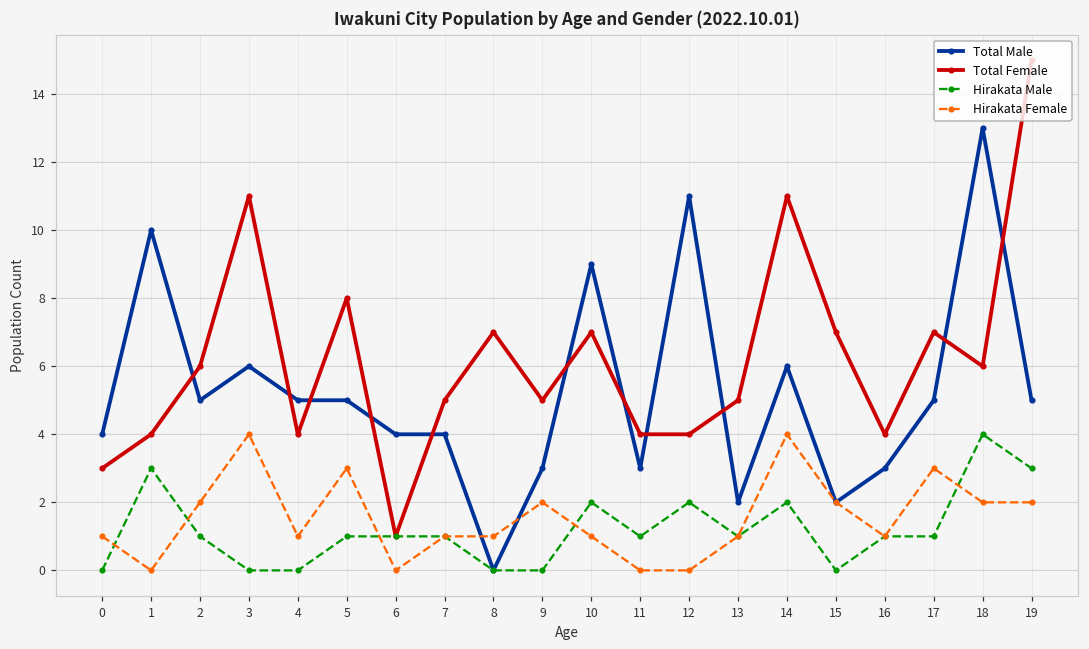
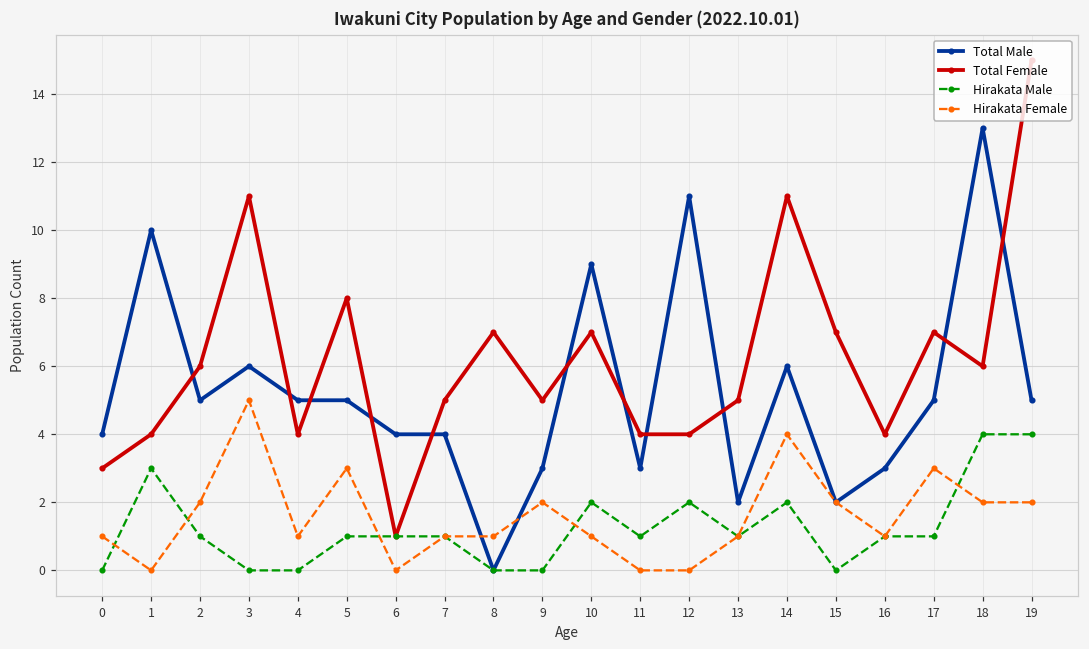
Hirakata Female, 3: 4 -> 5
Hirakata Male, 19: 3 -> 4
